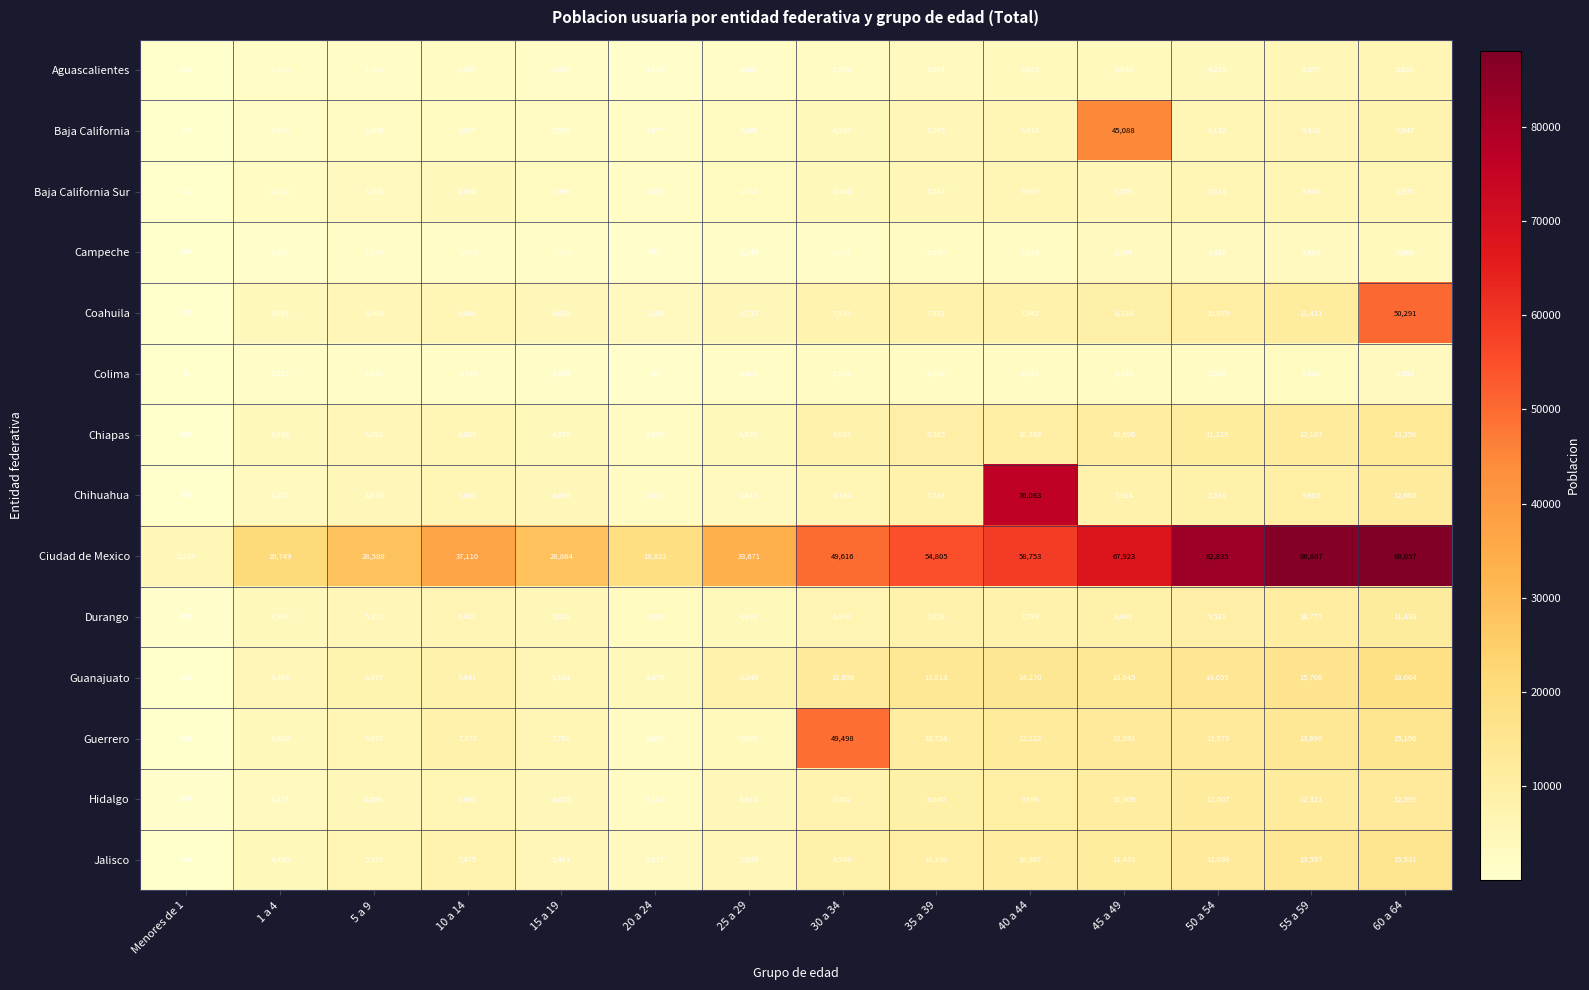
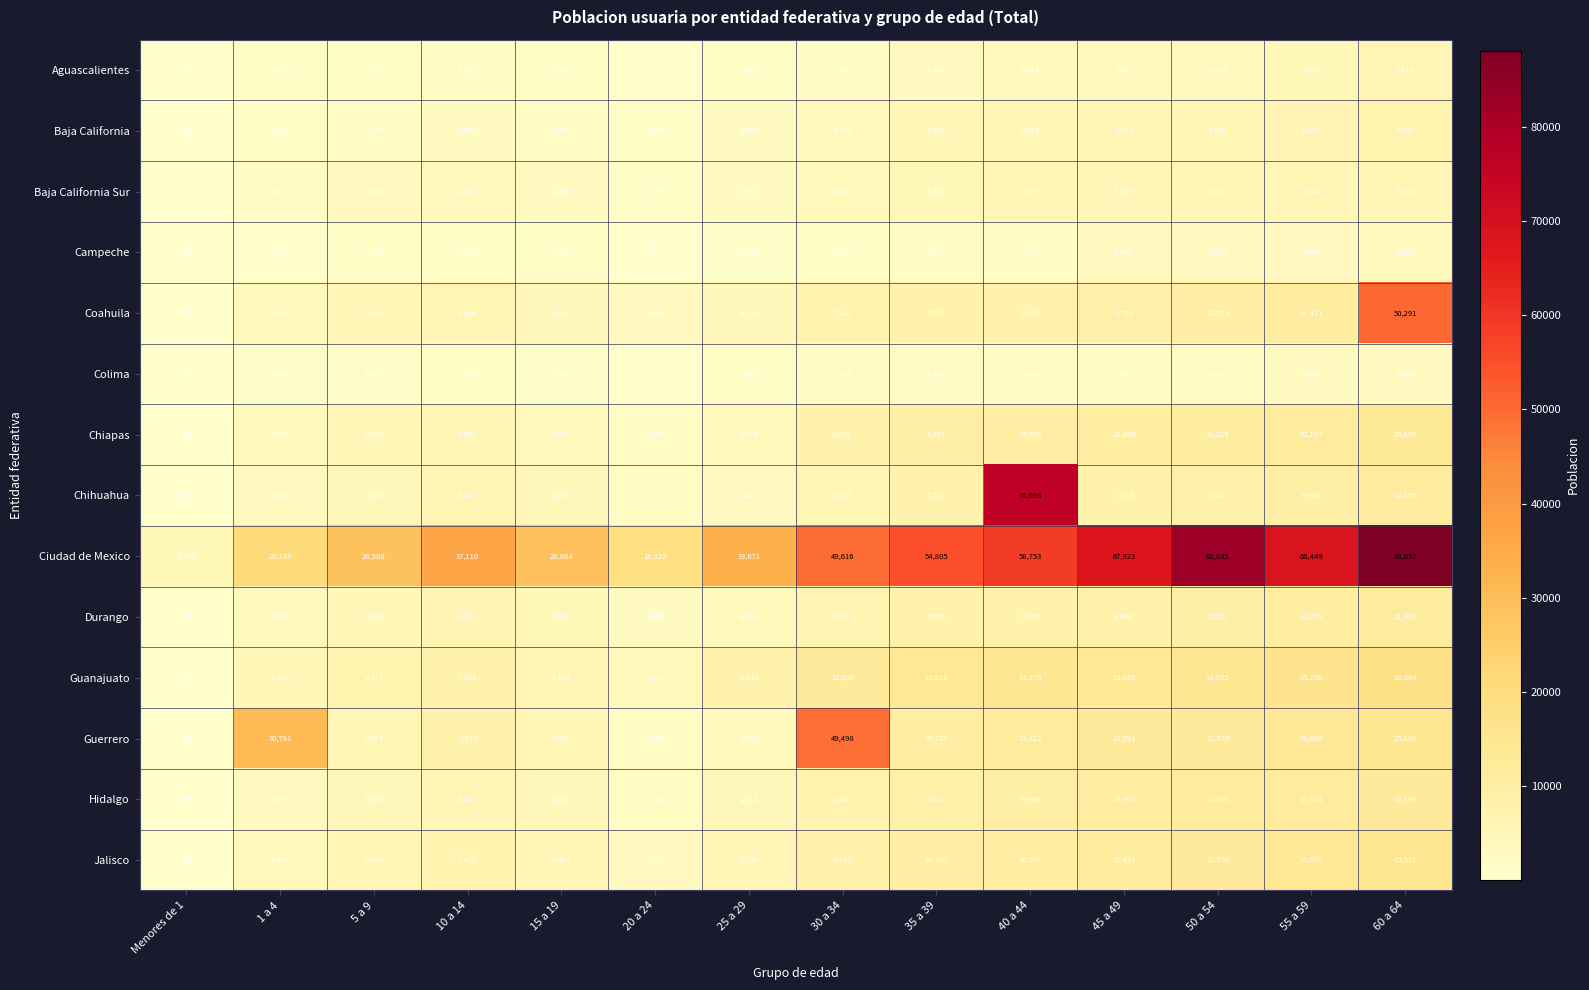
Baja California, 45 a 49: 45,088 -> 5,721
Ciudad de Mexico, 55 a 59: 86,807 -> 68,449
Guerrero, 1 a 4: 4,010 -> 30,791
